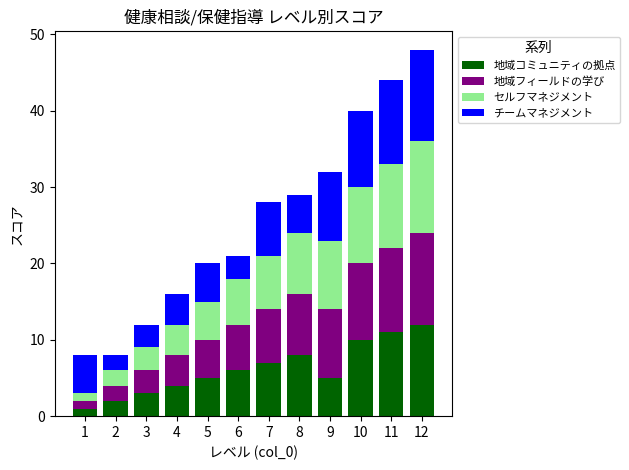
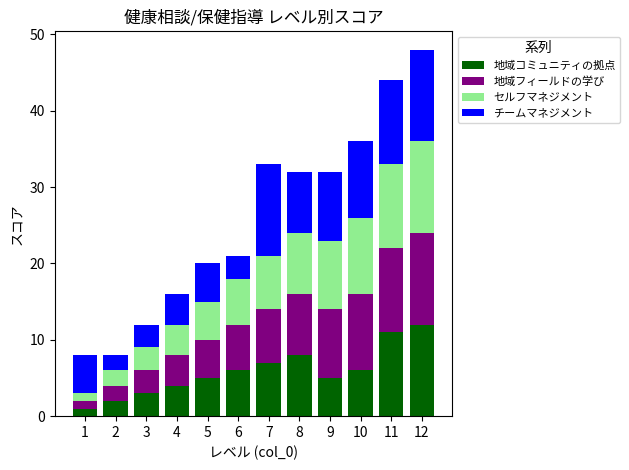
チームマネジメント, 7: 7 -> 12
チームマネジメント, 8: 5 -> 8
地域コミュニティの拠点, 10: 10 -> 6
